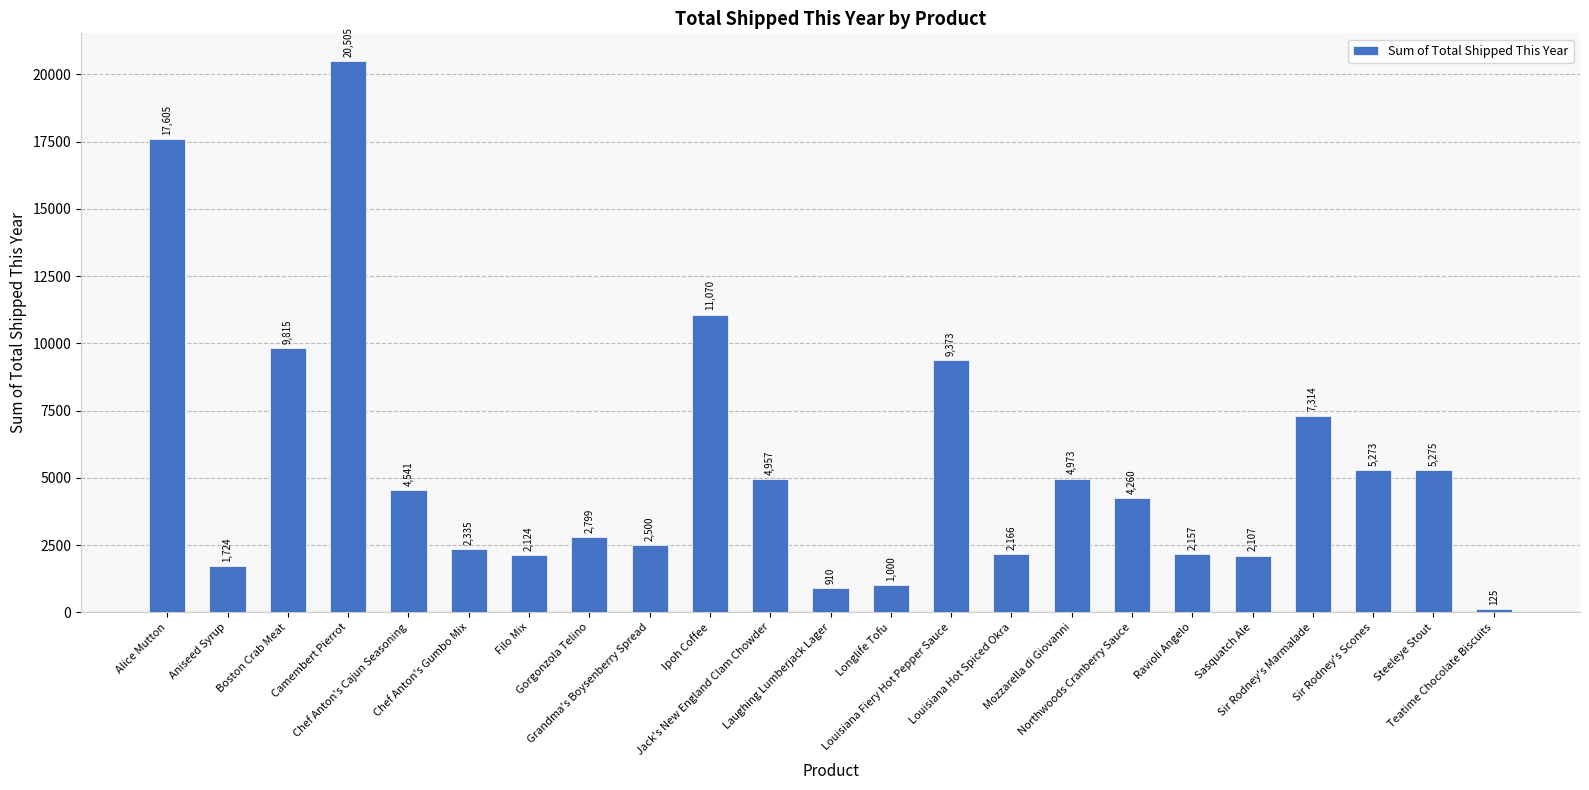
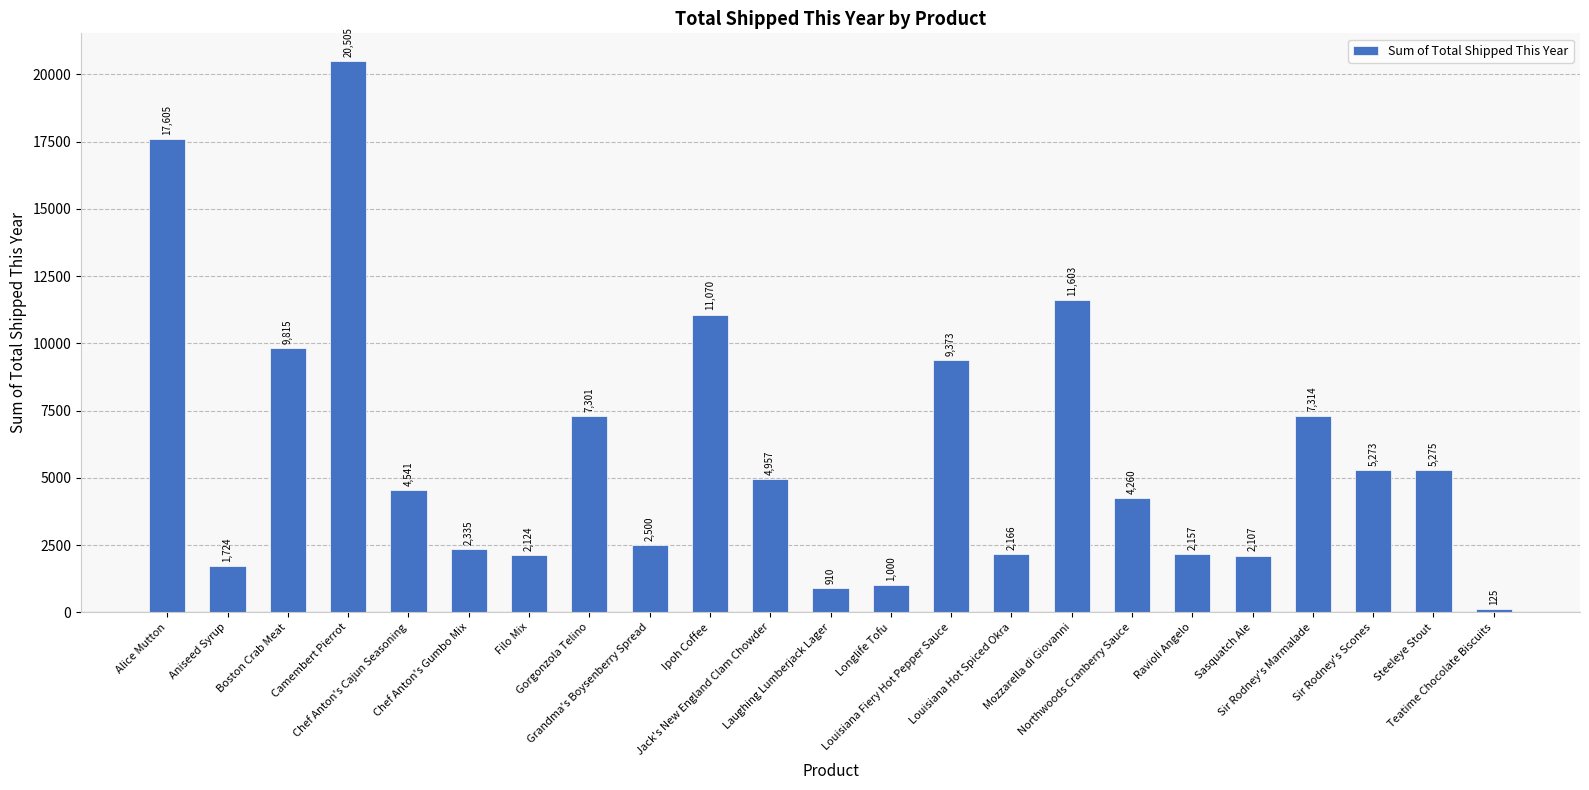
Gorgonzola Telino: 2,799 -> 7,301
Mozzarella di Giovanni: 4,973 -> 11,603
